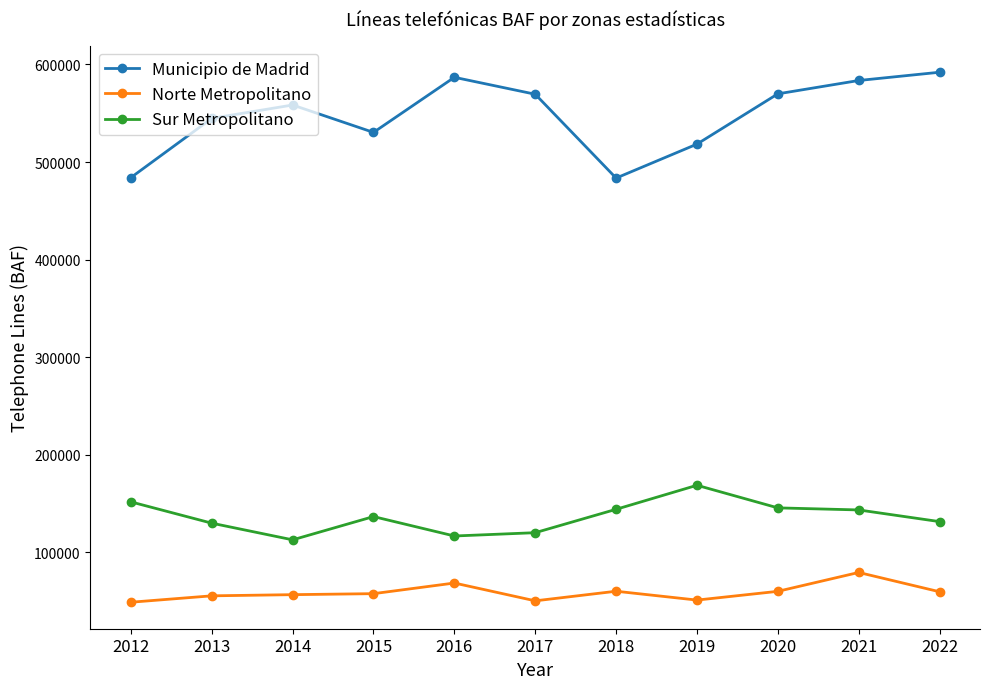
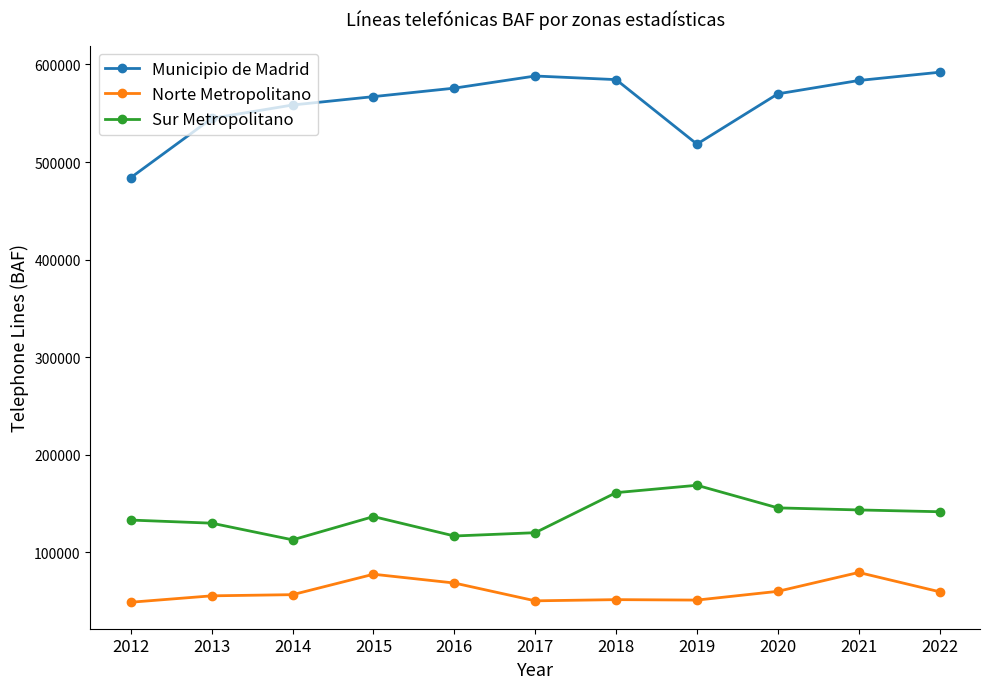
Sur Metropolitano, 2012: 150000 -> 130000
Municipio de Madrid, 2015: 530000 -> 570000
Norte Metropolitano, 2015: 60000 -> 80000
Municipio de Madrid, 2016: 590000 -> 580000
Municipio de Madrid, 2017: 570000 -> 590000
Municipio de Madrid, 2018: 480000 -> 580000
Norte Metropolitano, 2018: 60000 -> 50000
Sur Metropolitano, 2018: 140000 -> 160000
Sur Metropolitano, 2022: 130000 -> 140000
